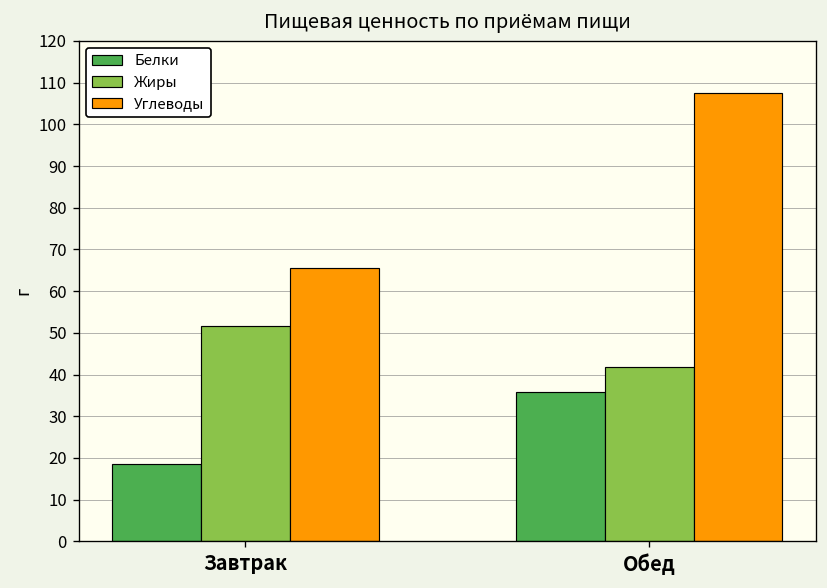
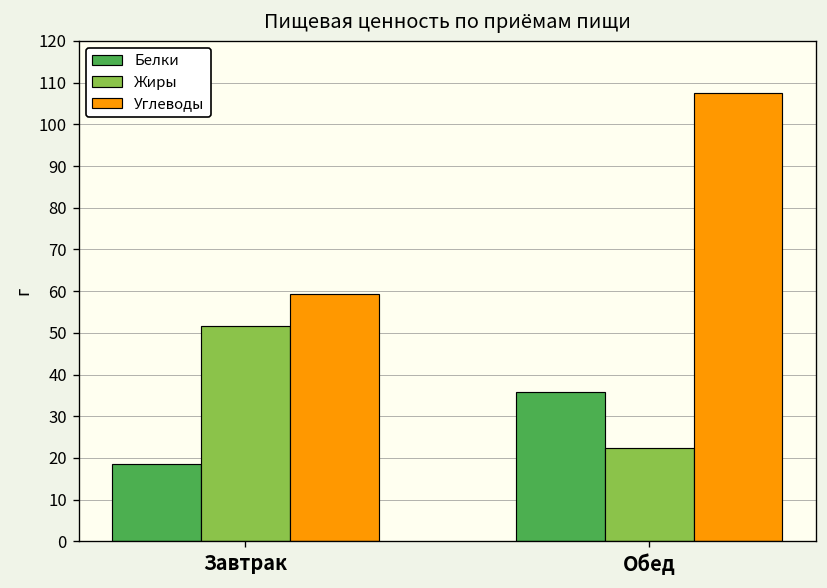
Углеводы, Завтрак: 66 -> 59
Жиры, Обед: 42 -> 22
